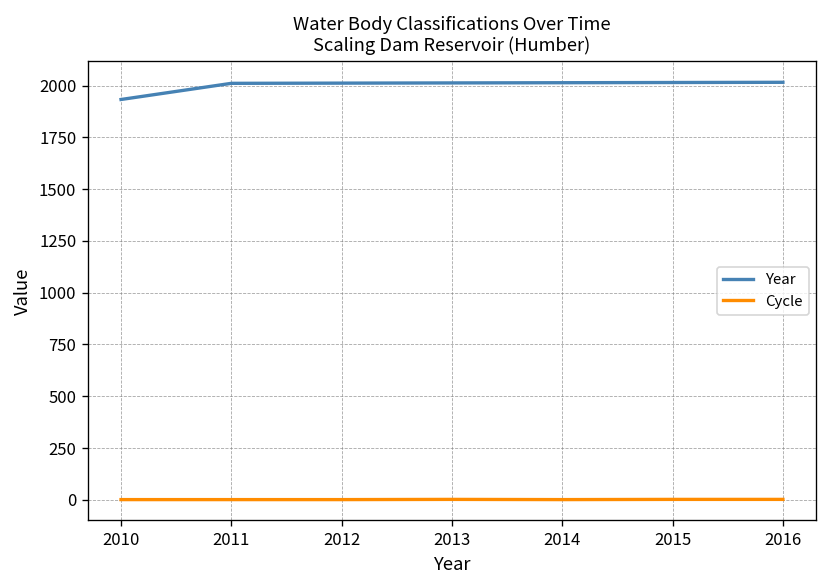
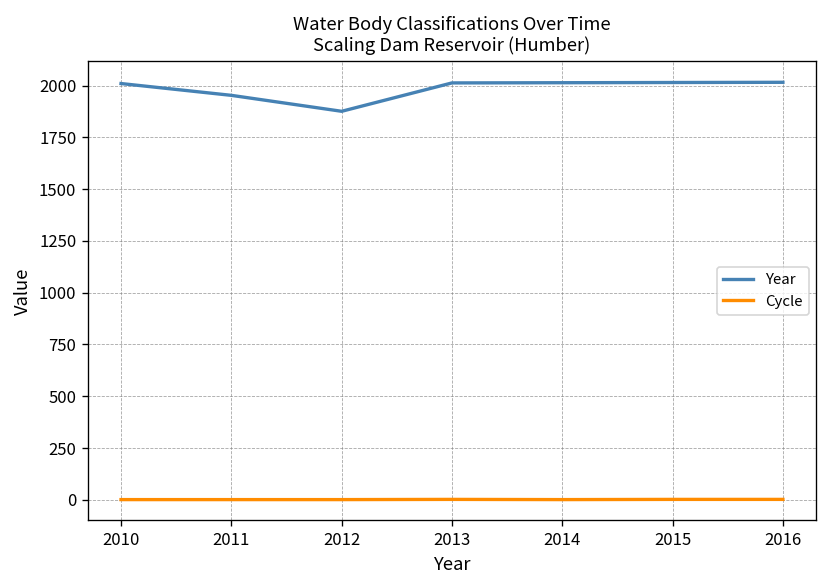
Year, 2010: 1930 -> 2010
Year, 2011: 2010 -> 1950
Year, 2012: 2010 -> 1880
